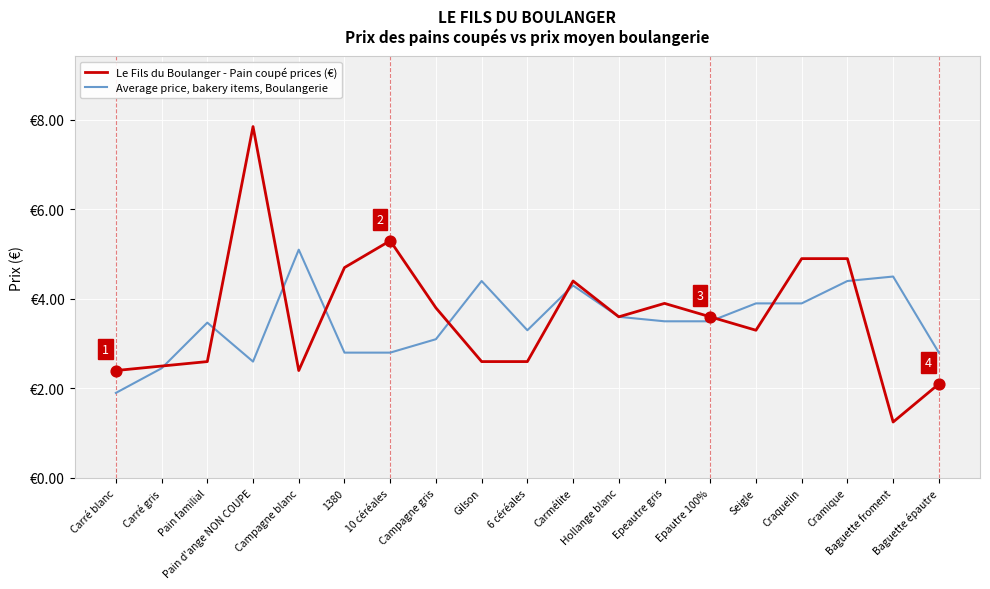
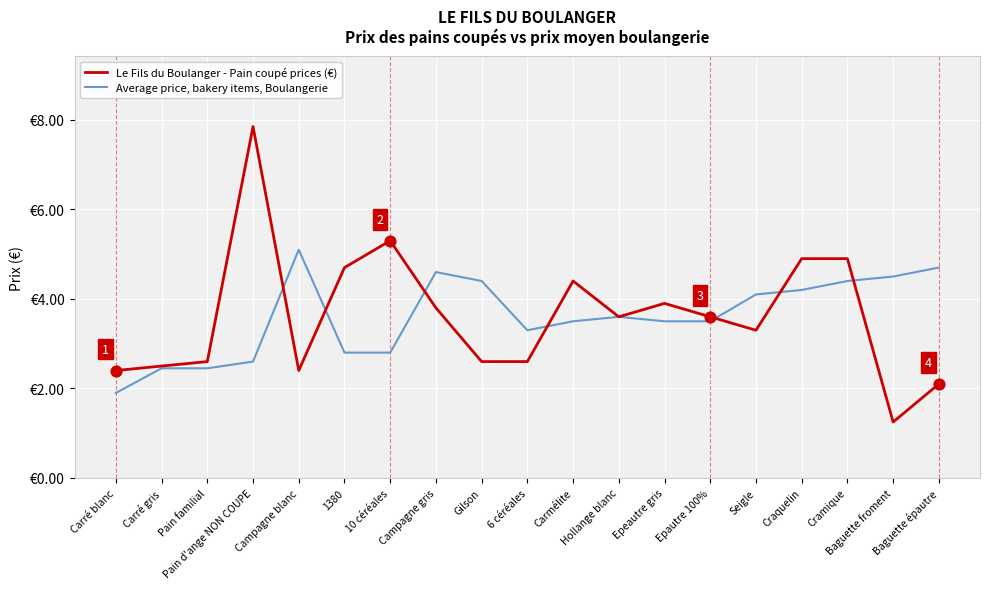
Average price, bakery items, Boulangerie, Pain familial: €3.5 -> €2.5
Average price, bakery items, Boulangerie, Campagne gris: €3.1 -> €4.6
Average price, bakery items, Boulangerie, Carmélite: €4.3 -> €3.5
Average price, bakery items, Boulangerie, Seigle: €3.9 -> €4.1
Average price, bakery items, Boulangerie, Craquelin: €3.9 -> €4.2
Average price, bakery items, Boulangerie, Baguette épautre: €2.8 -> €4.7
